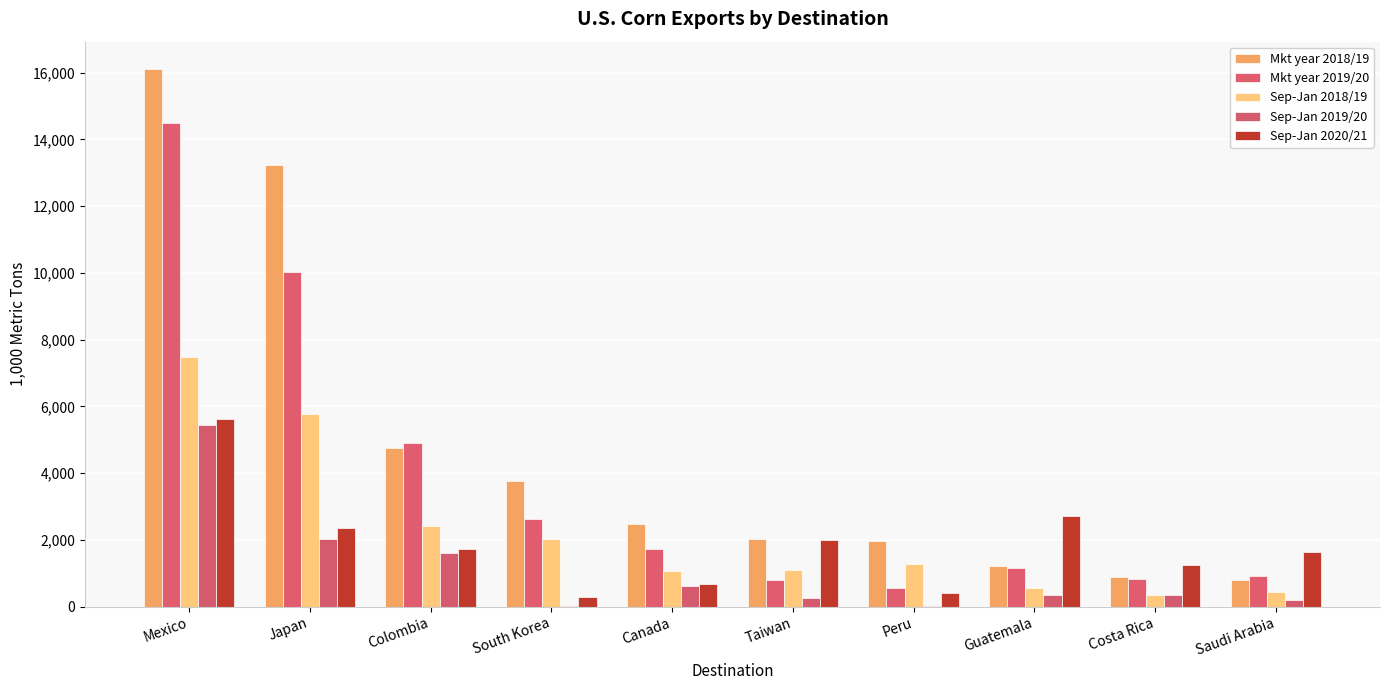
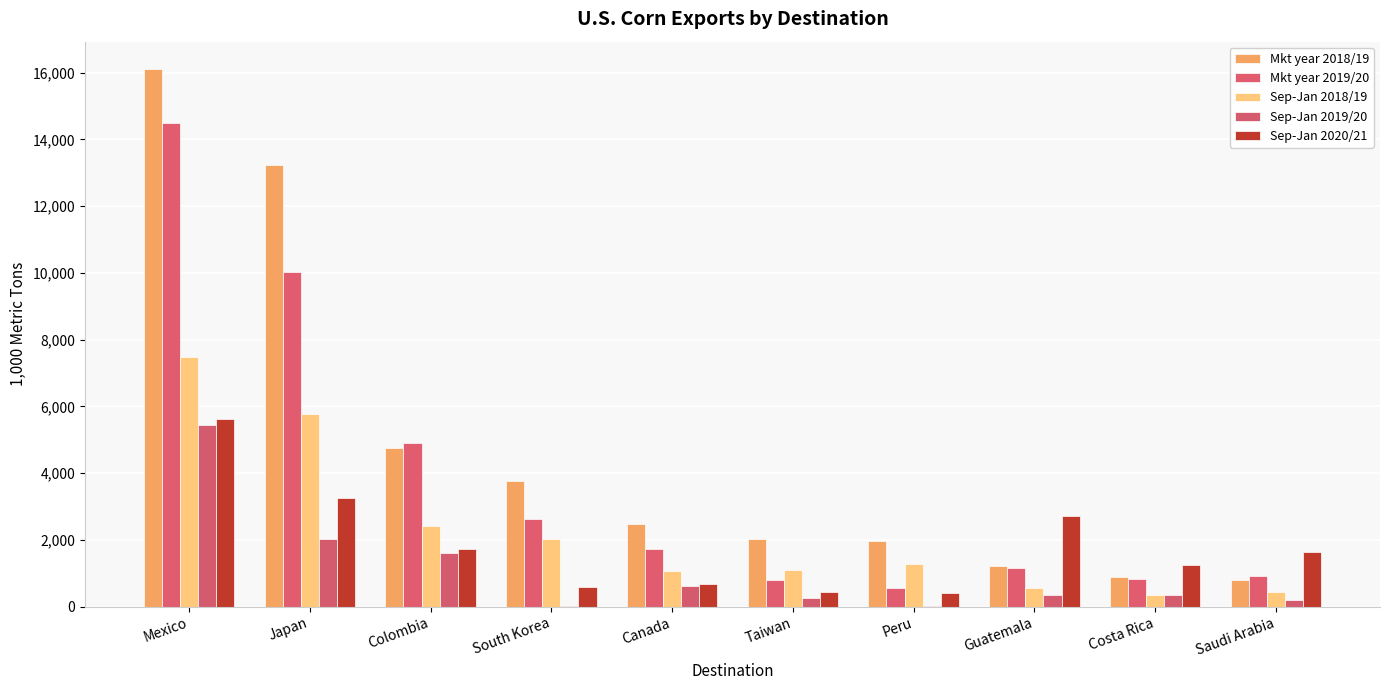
Sep-Jan 2020/21, Japan: 2,400 -> 3,300
Sep-Jan 2020/21, South Korea: 300 -> 600
Sep-Jan 2020/21, Taiwan: 2,000 -> 400
